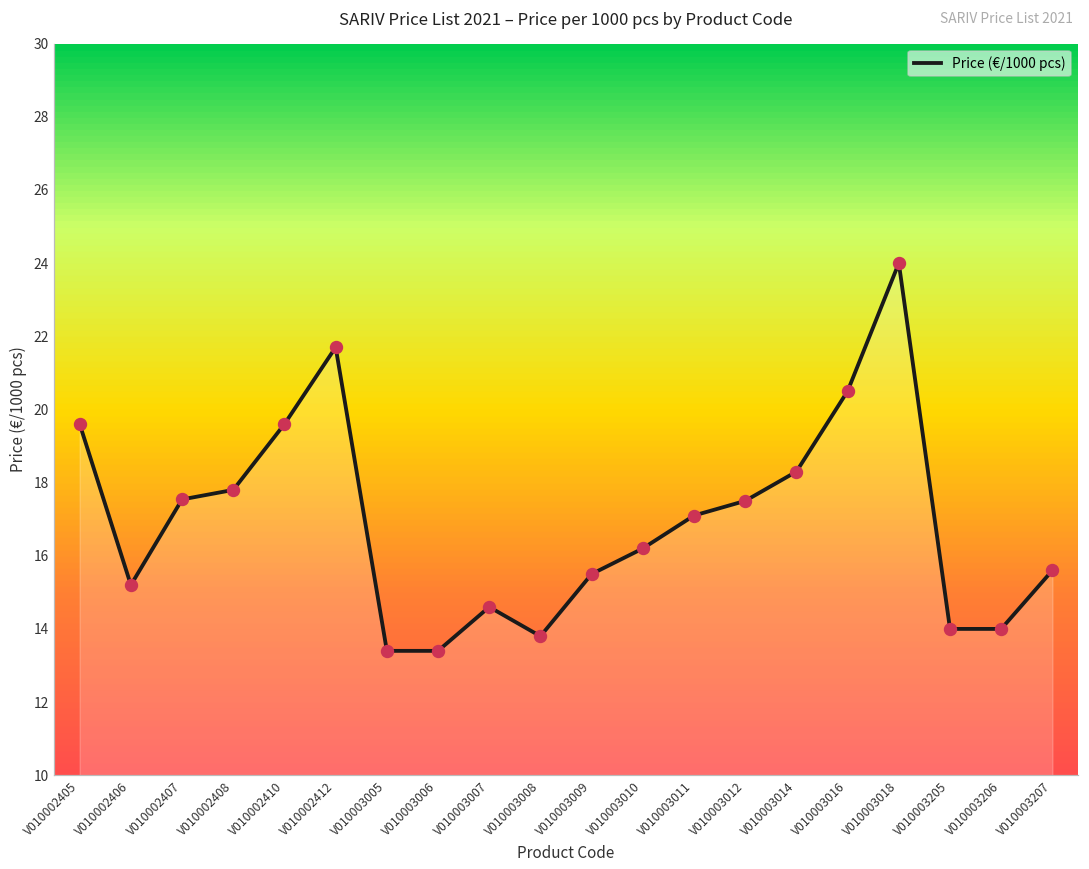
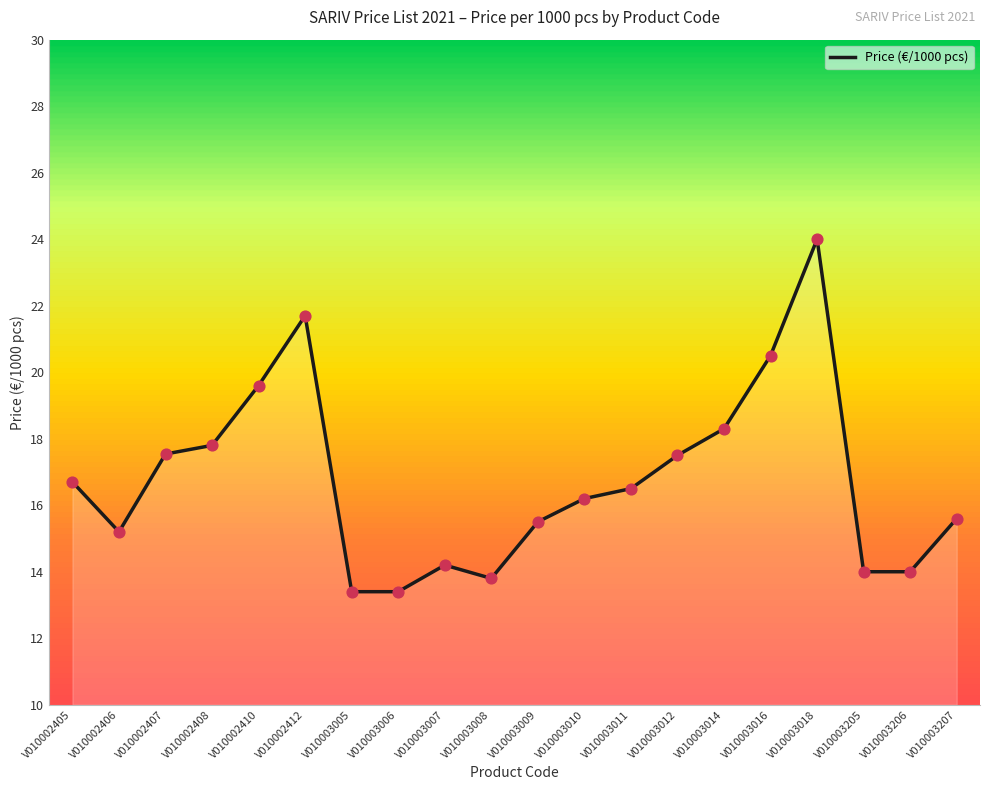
V010002405: 19.6 -> 16.7
V010003007: 14.6 -> 14.2
V010003011: 17.1 -> 16.5
